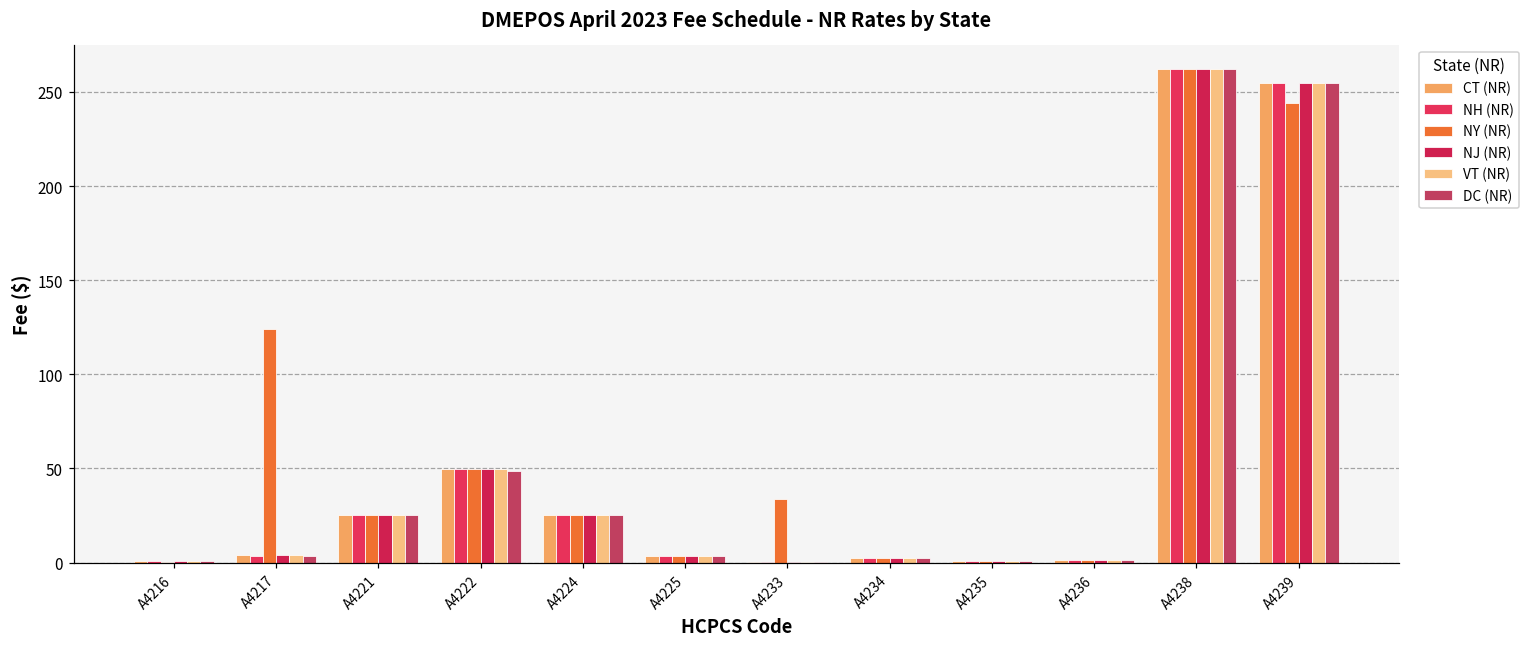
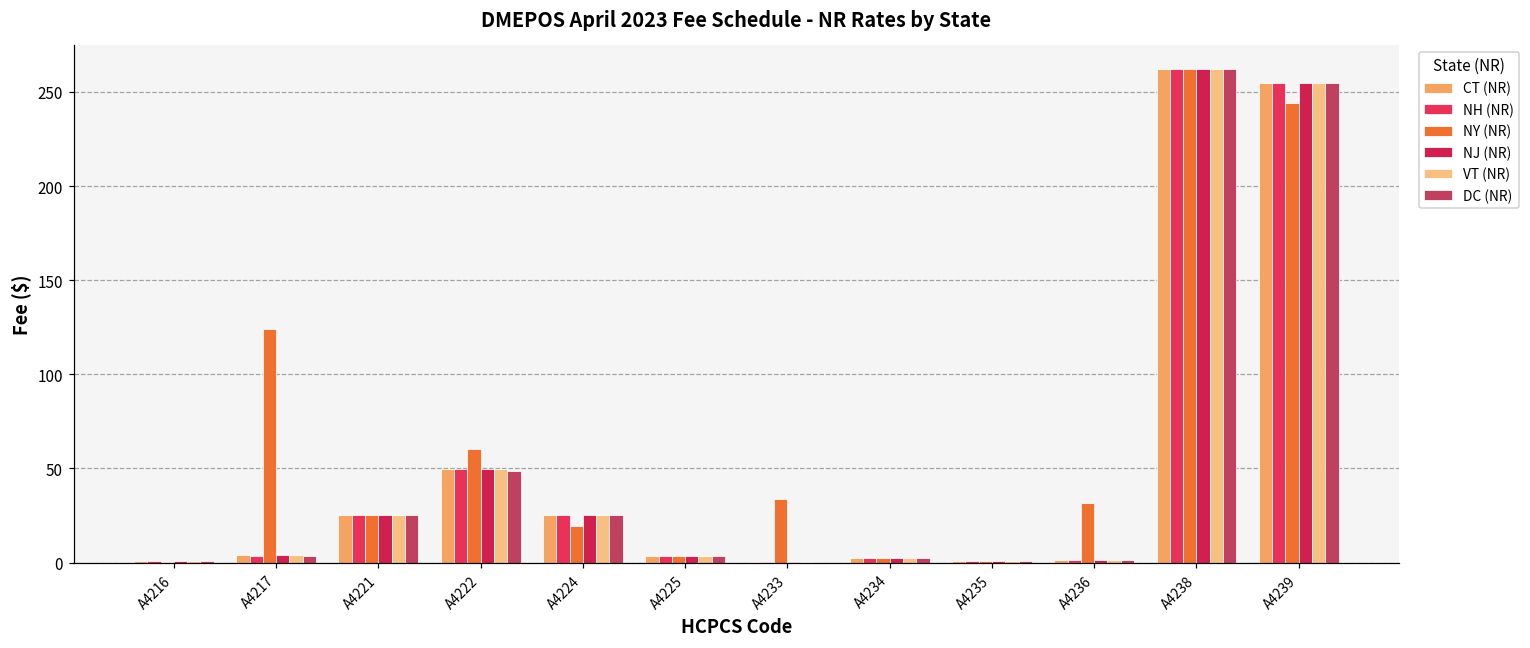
NY (NR), A4222: 49 -> 60
NY (NR), A4224: 25 -> 19
NY (NR), A4236: 1 -> 32
